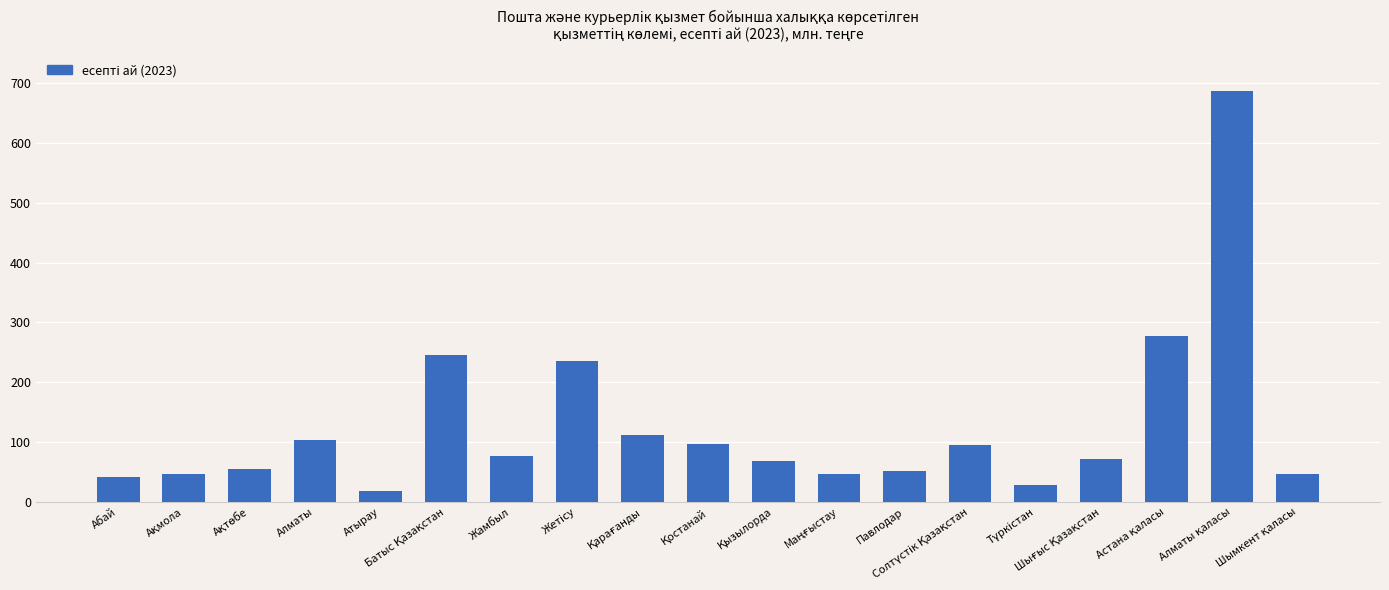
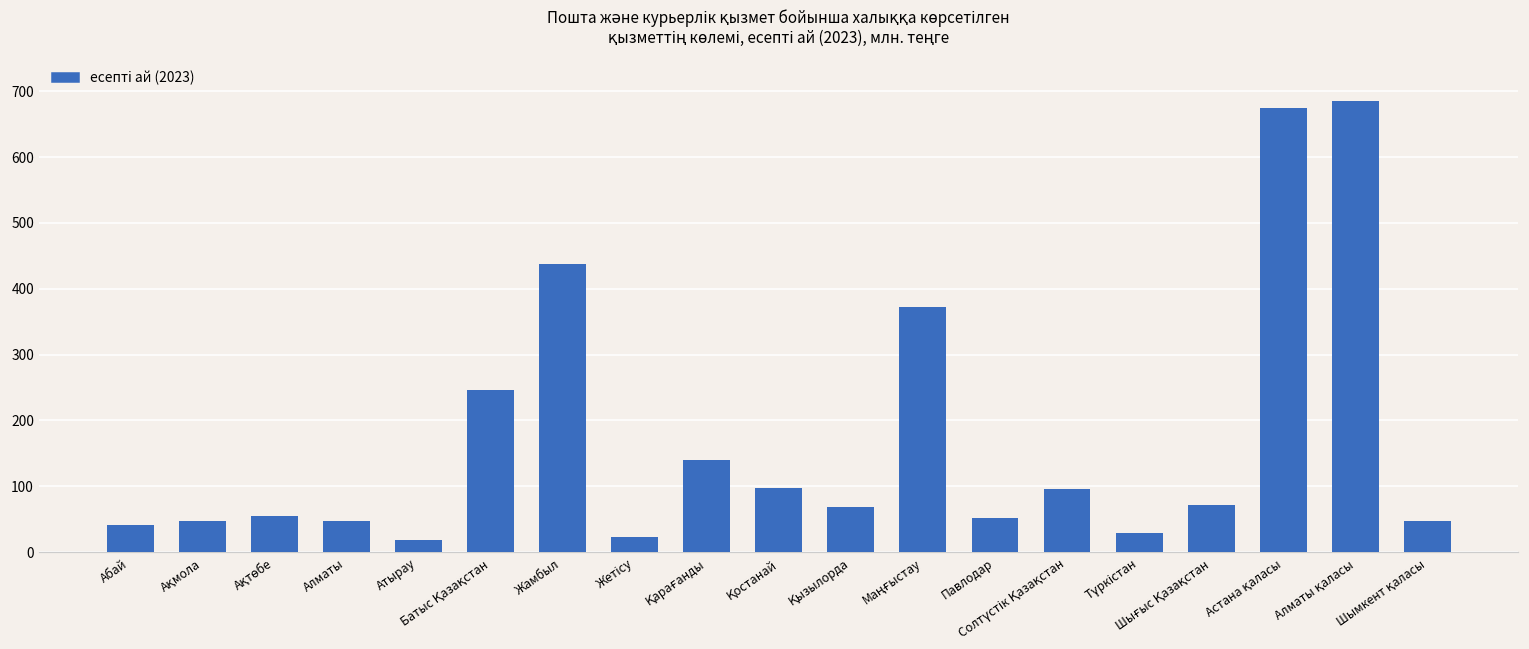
Алматы: 100 -> 50
Жамбыл: 80 -> 440
Жетісу: 240 -> 20
Қарағанды: 110 -> 140
Маңғыстау: 50 -> 370
Астана қаласы: 280 -> 680
